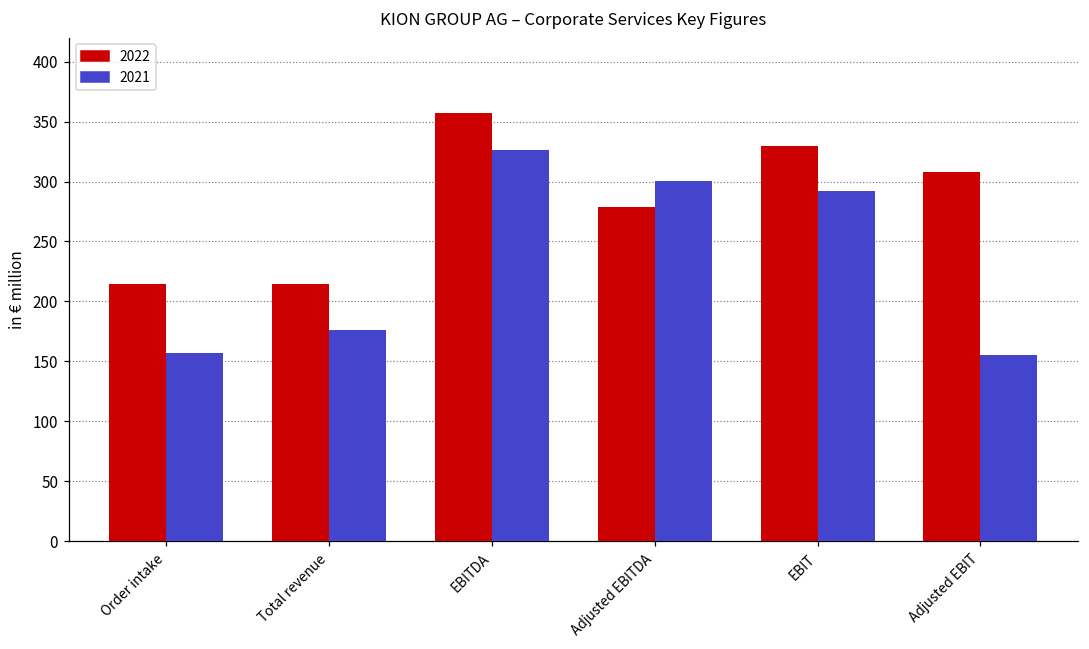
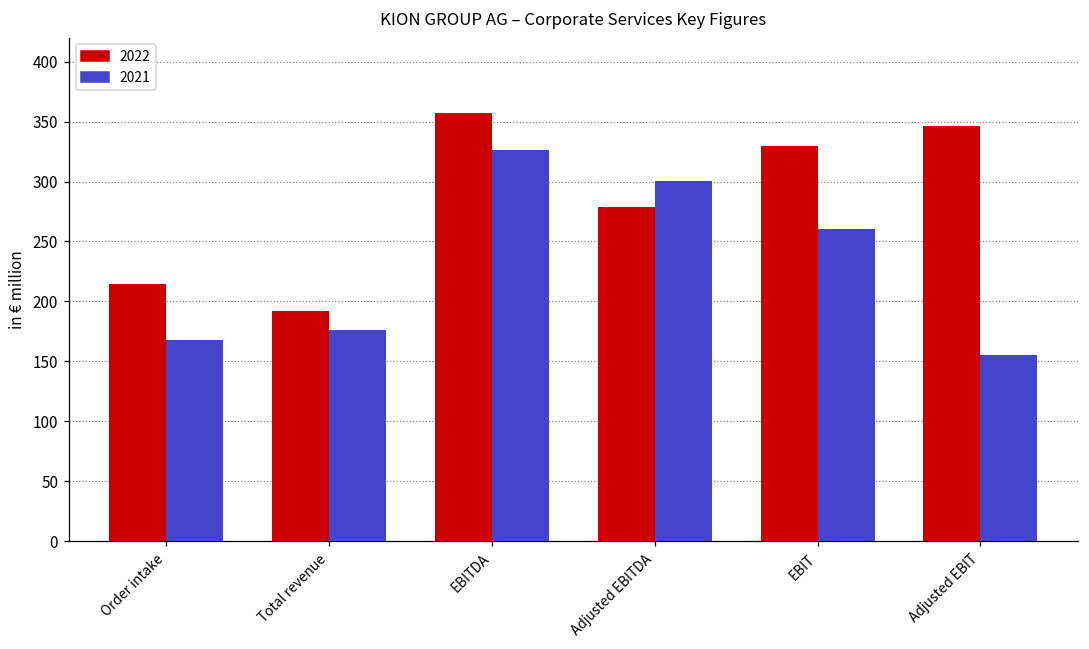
2021, Order intake: 157 -> 168
2022, Total revenue: 215 -> 192
2021, EBIT: 292 -> 261
2022, Adjusted EBIT: 308 -> 346
